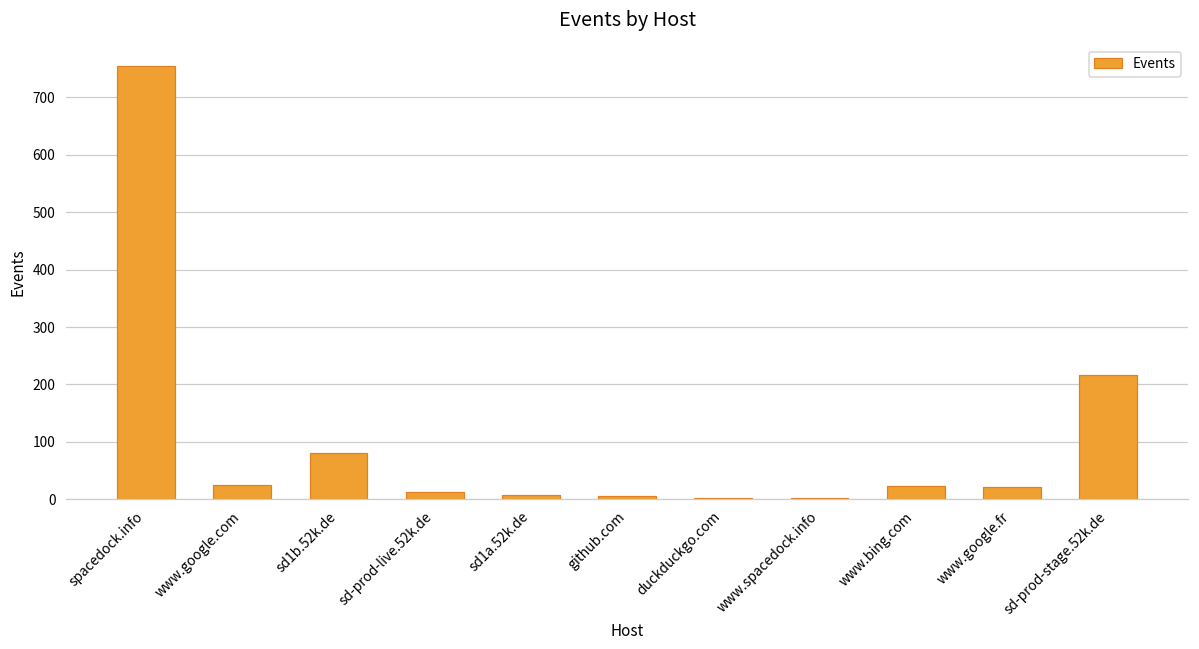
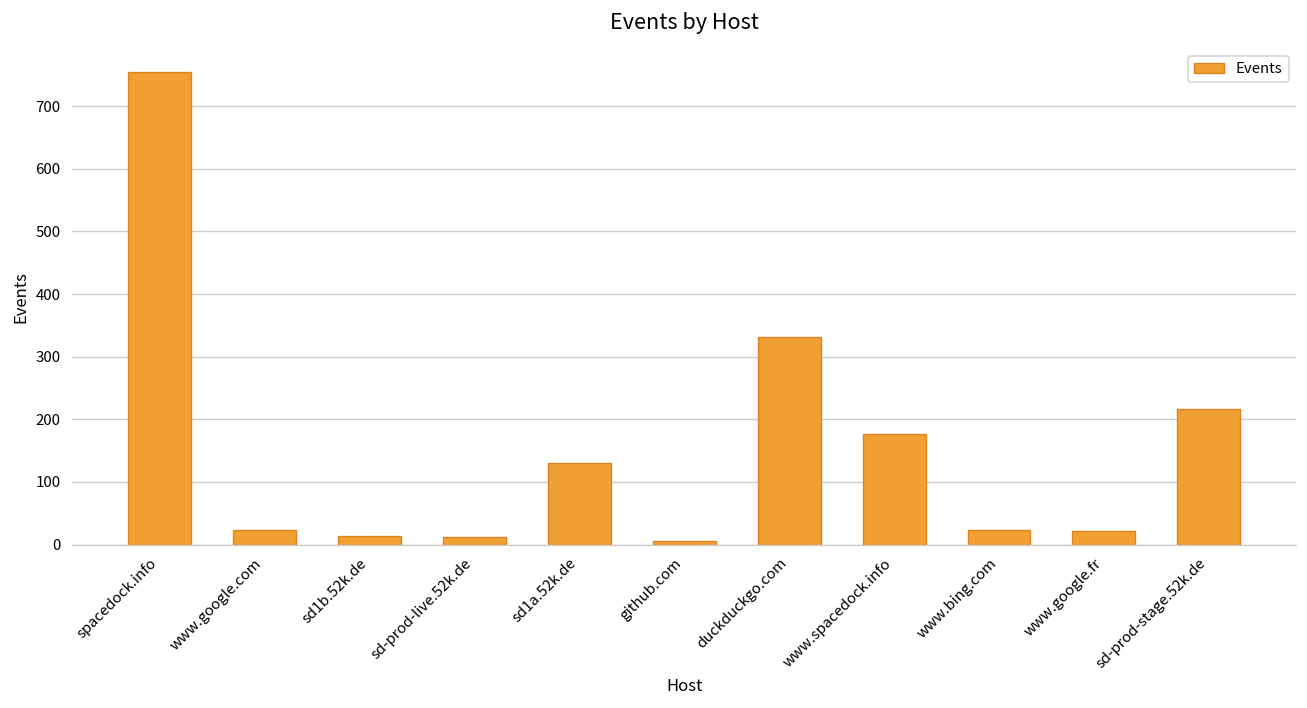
sd1b.52k.de: 80 -> 10
sd1a.52k.de: 10 -> 130
duckduckgo.com: 0 -> 330
www.spacedock.info: 0 -> 180
